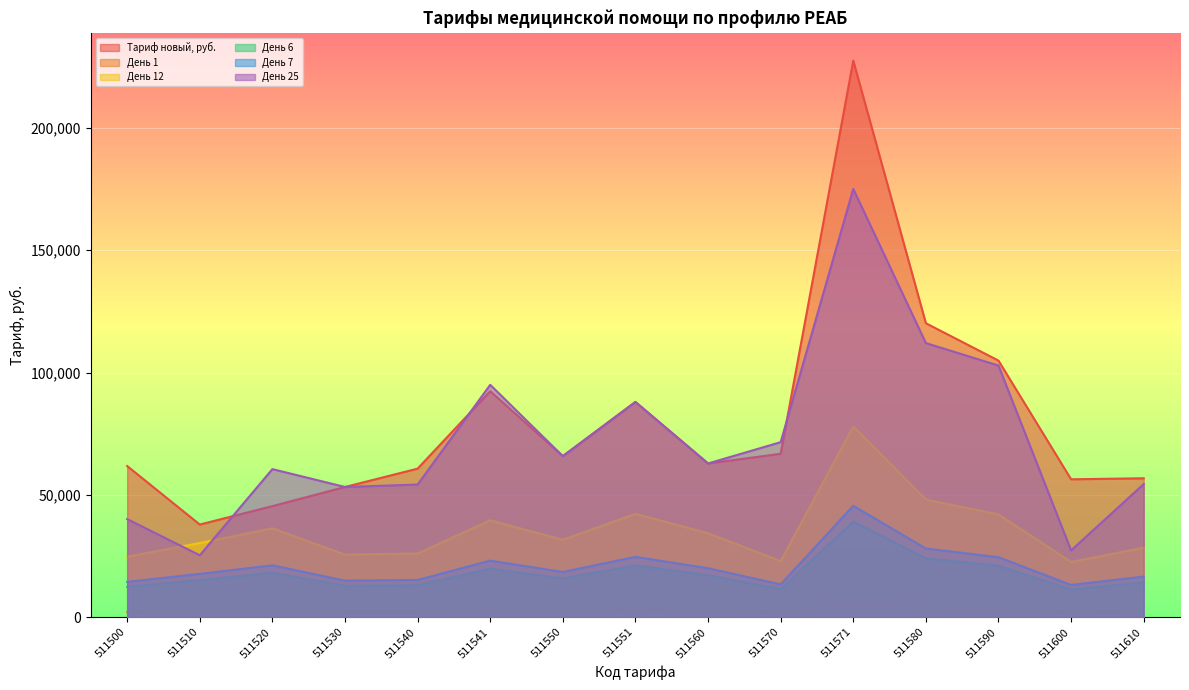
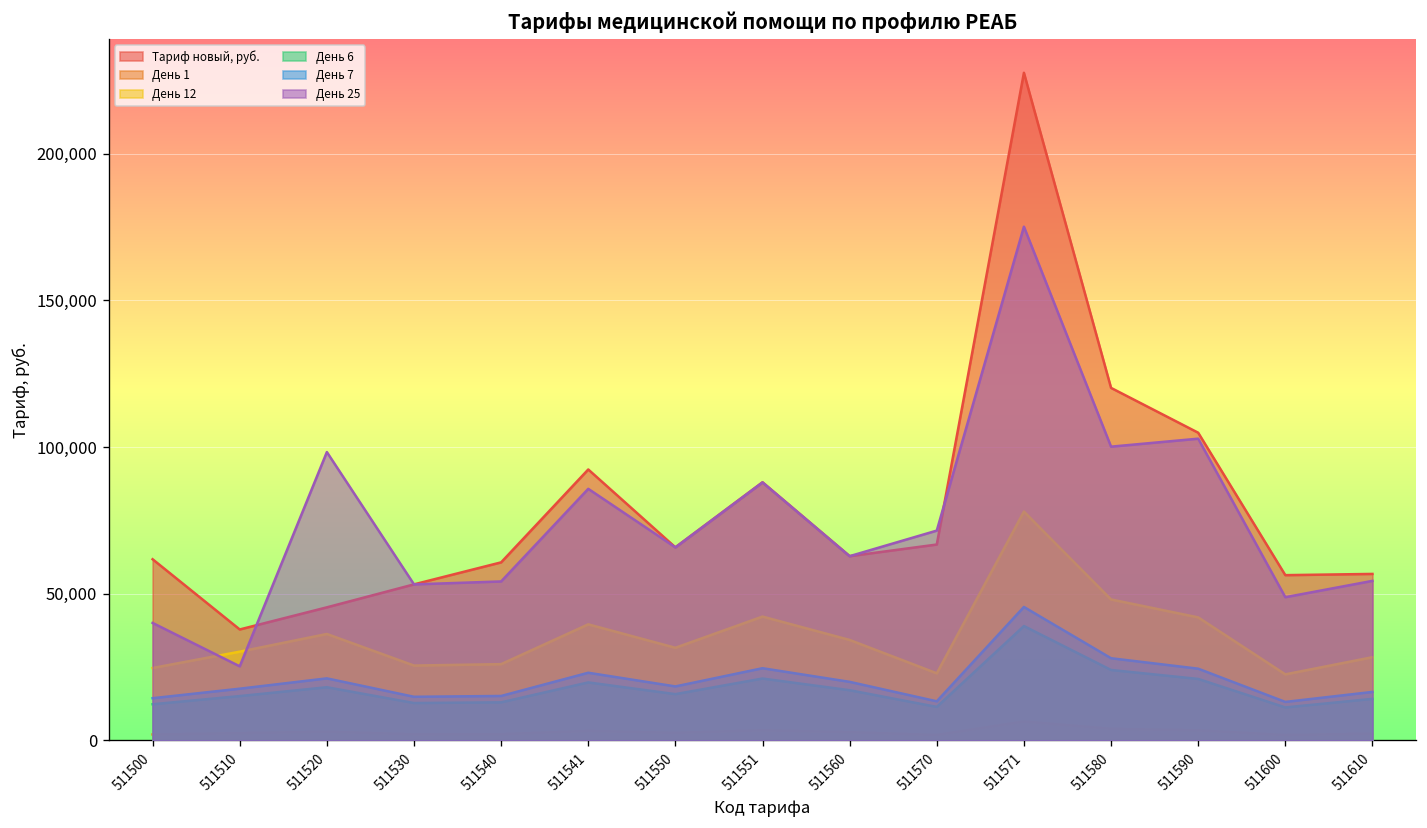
День 25, 511520: 60,000 -> 98,000
День 25, 511541: 95,000 -> 86,000
День 25, 511580: 112,000 -> 100,000
День 25, 511600: 27,000 -> 49,000
